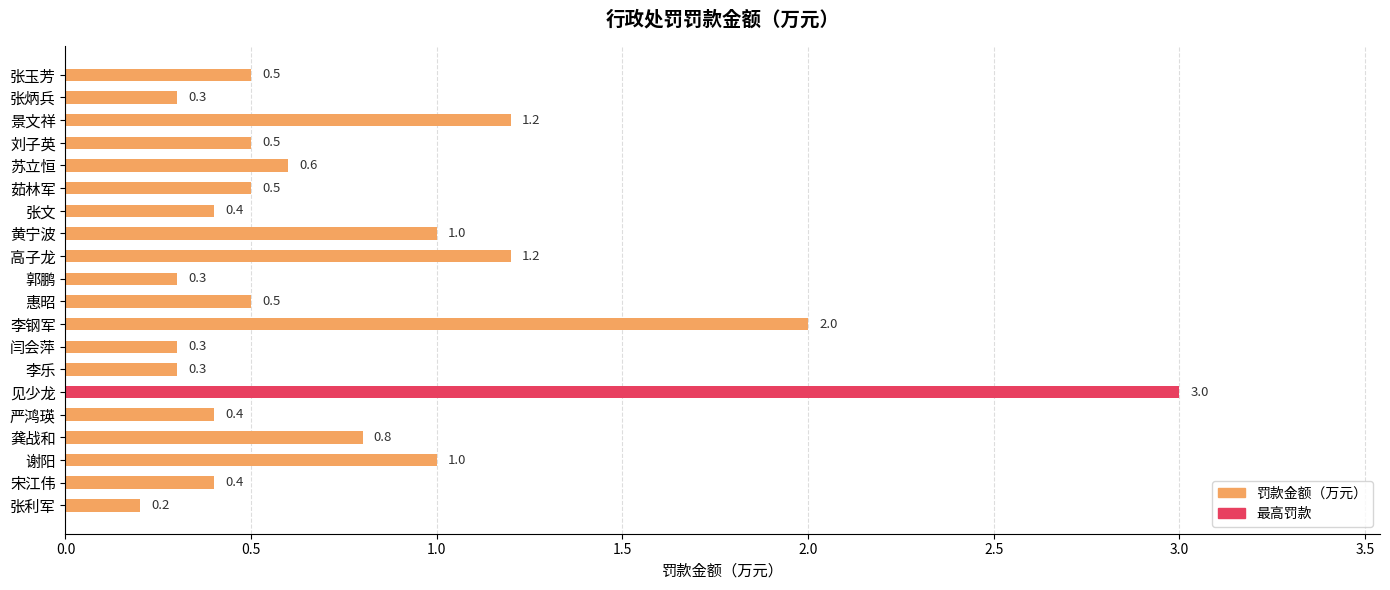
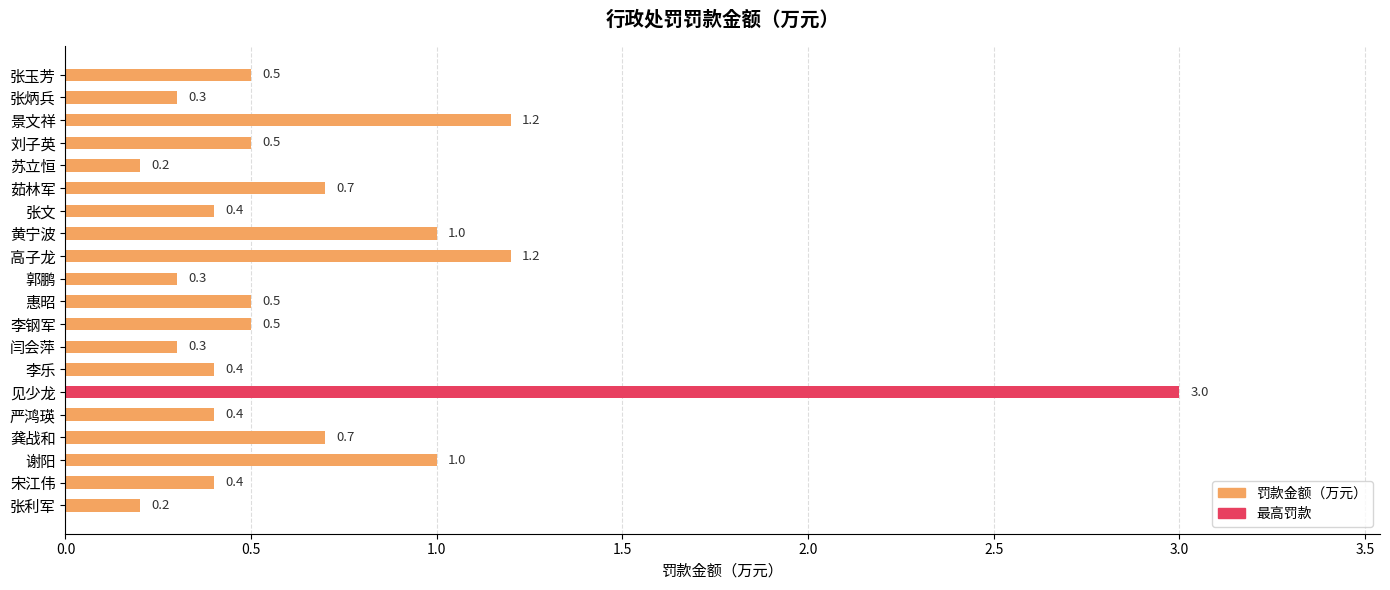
苏立恒: 0.6 -> 0.2
茹林军: 0.5 -> 0.7
李钢军: 2.0 -> 0.5
李乐: 0.3 -> 0.4
龚战和: 0.8 -> 0.7
